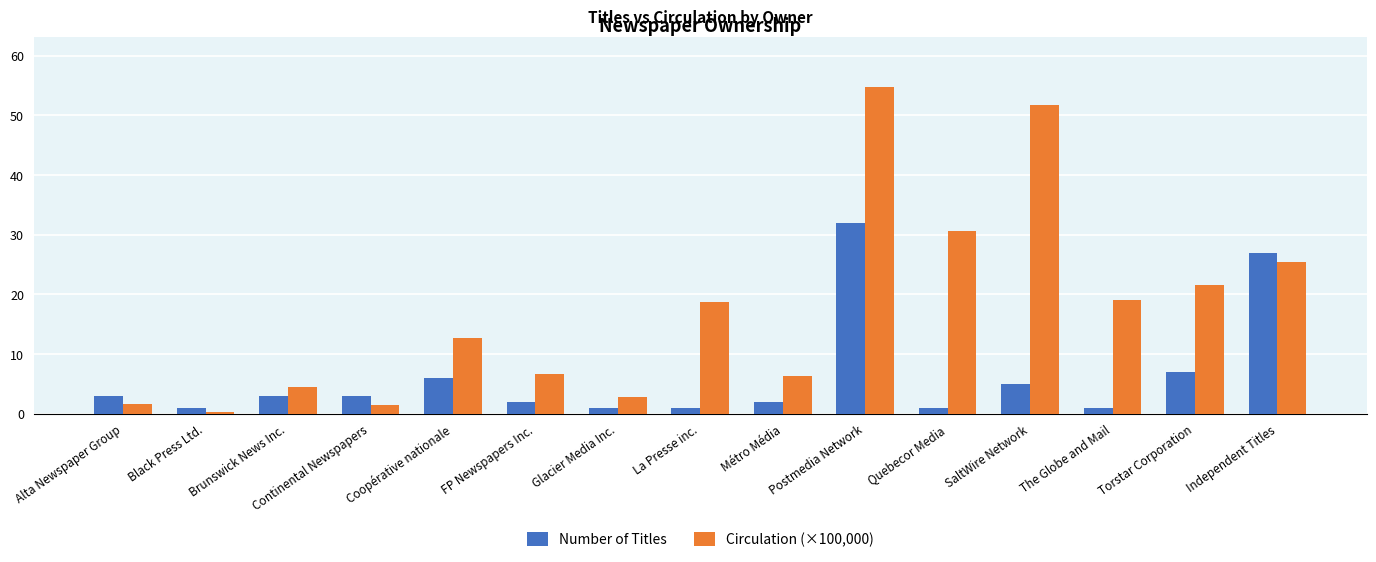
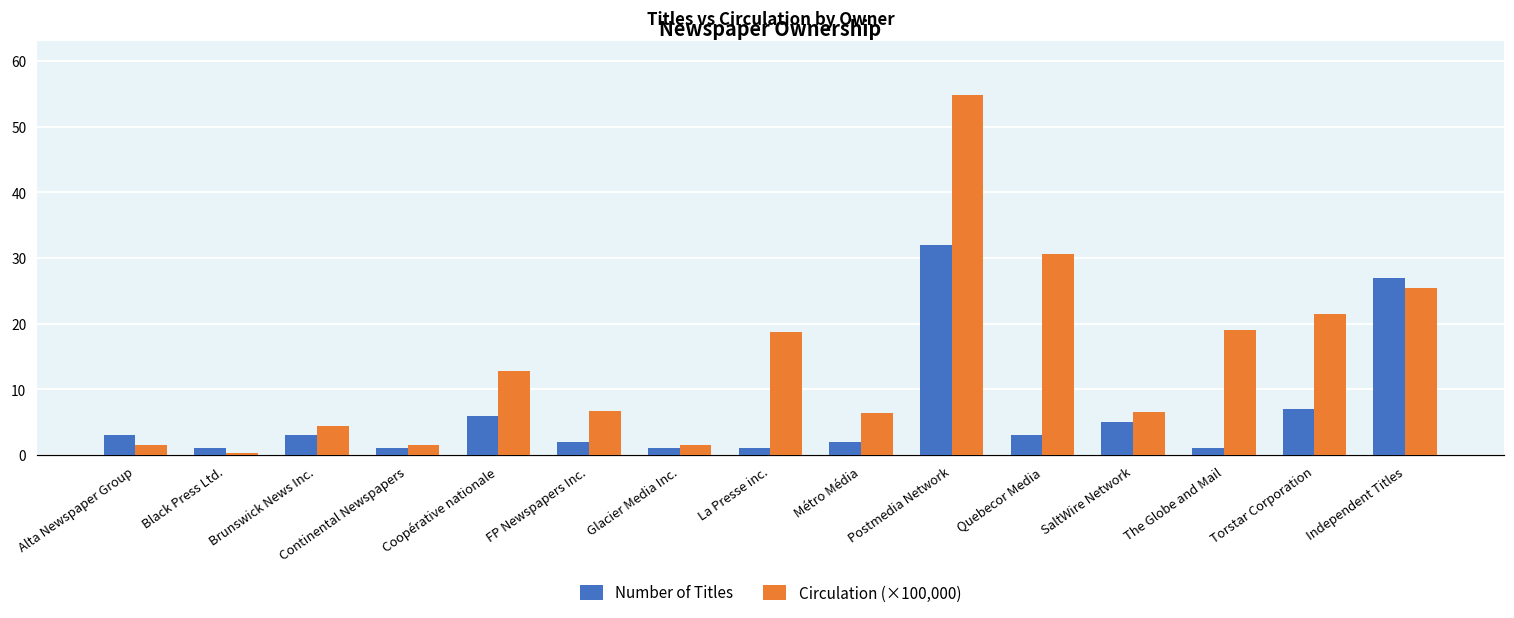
Number of Titles, Continental Newspapers: 3 -> 1
Circulation (×100,000), Glacier Media Inc.: 3 -> 1
Number of Titles, Quebecor Media: 1 -> 3
Circulation (×100,000), SaltWire Network: 52 -> 7
